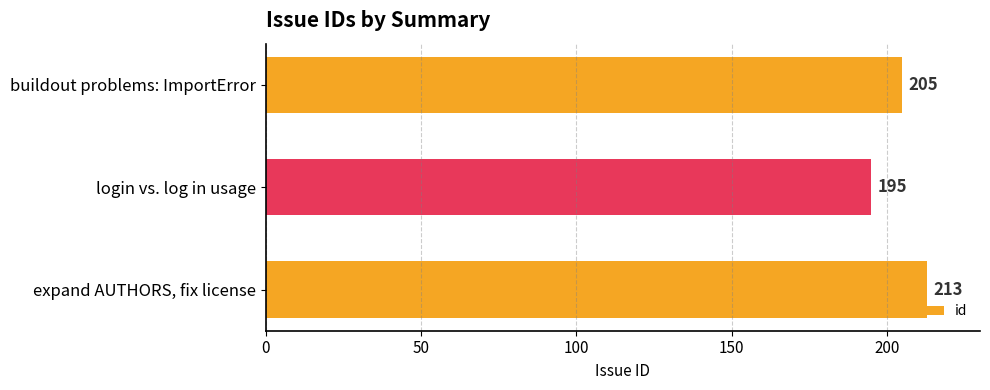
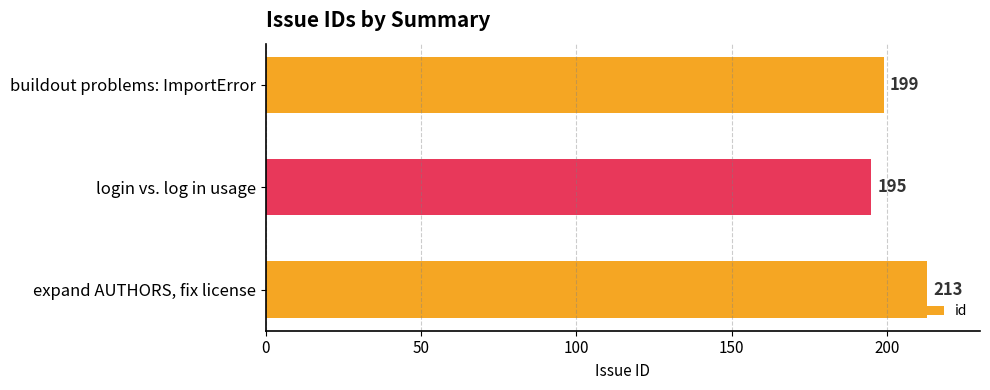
buildout problems: ImportError: 205 -> 199
